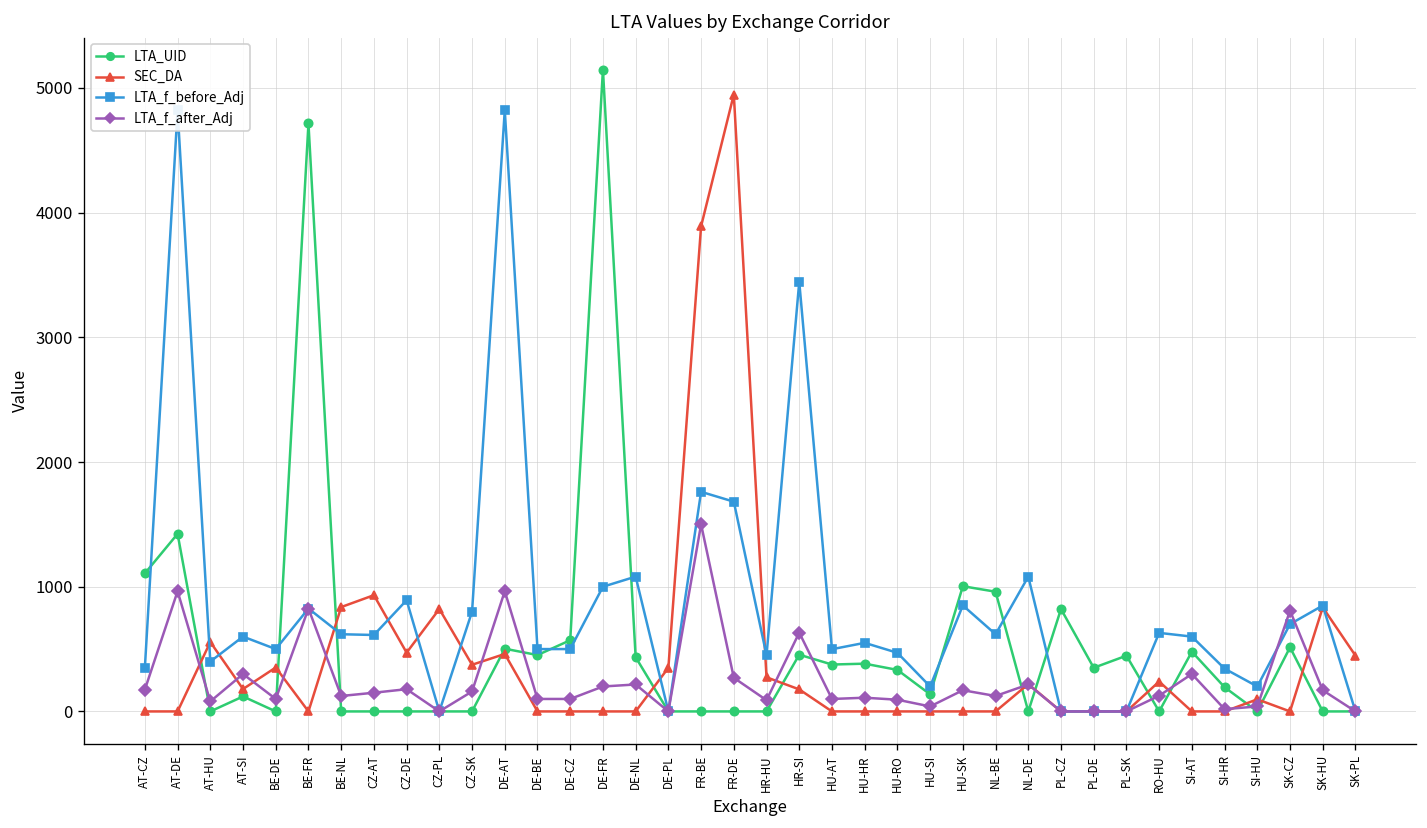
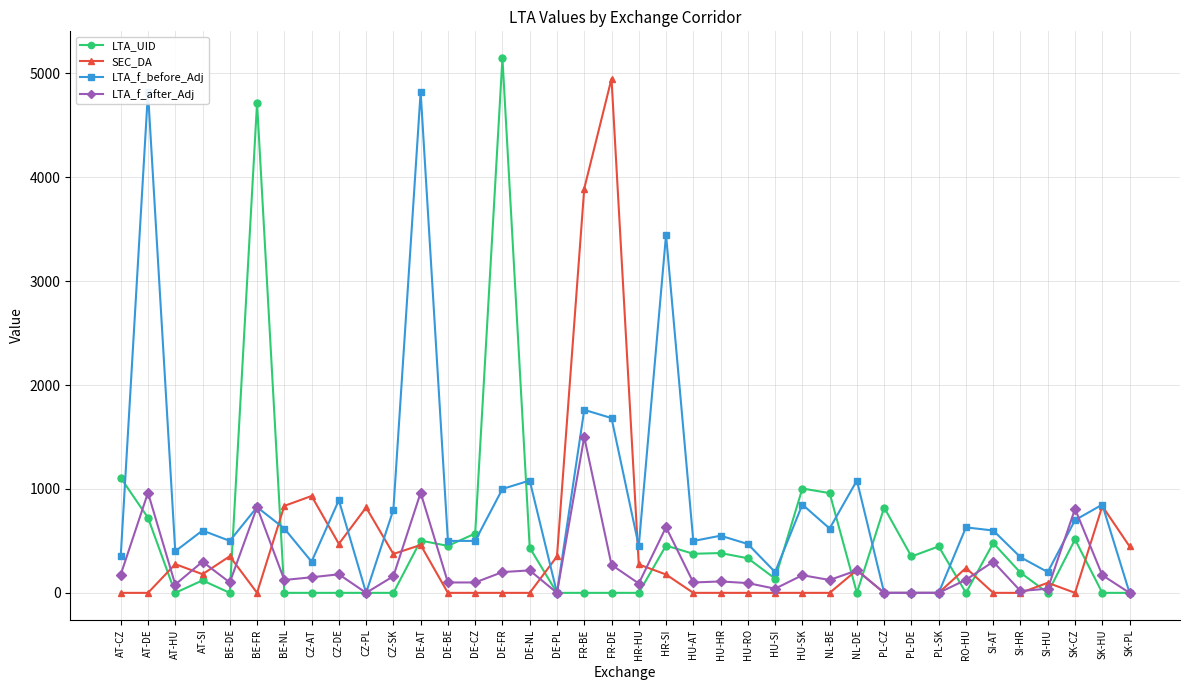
LTA_UID, AT-DE: 1420 -> 720
SEC_DA, AT-HU: 560 -> 280
LTA_f_before_Adj, CZ-AT: 610 -> 300
